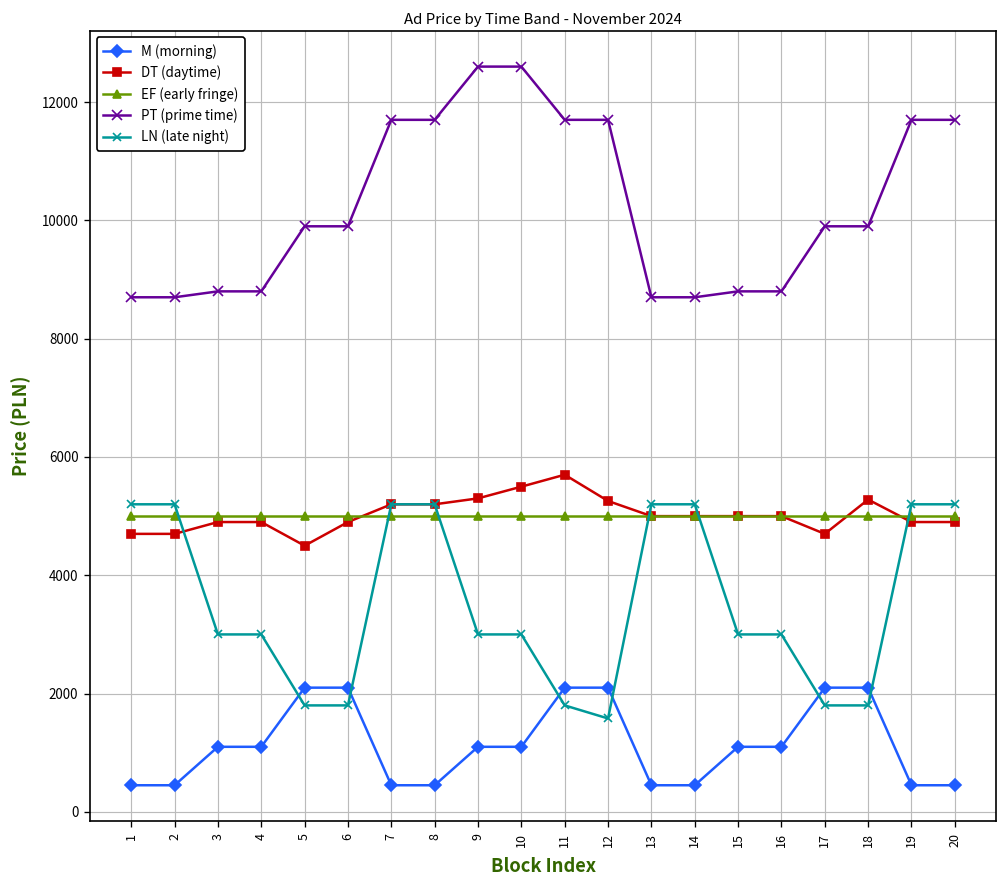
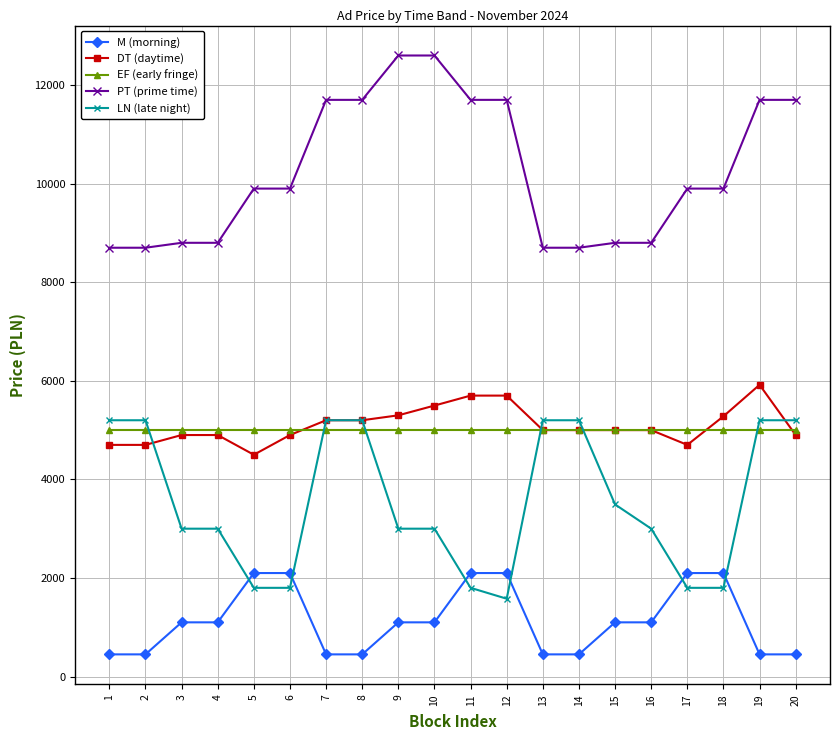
DT (daytime), 12: 5300 -> 5700
LN (late night), 15: 3000 -> 3500
DT (daytime), 19: 4900 -> 5900
